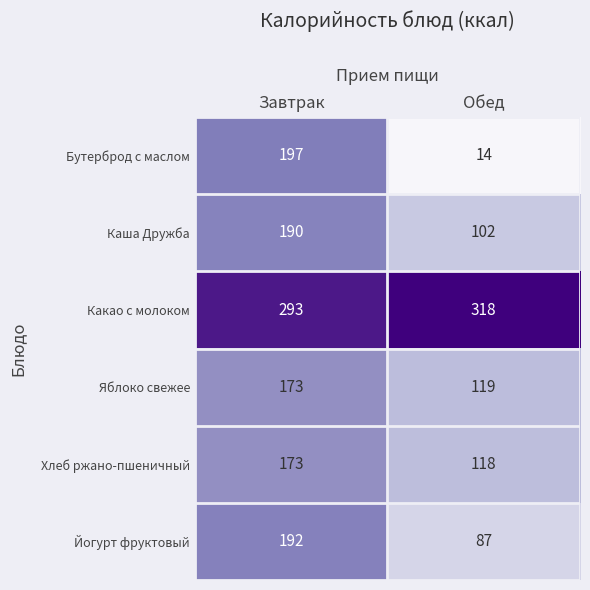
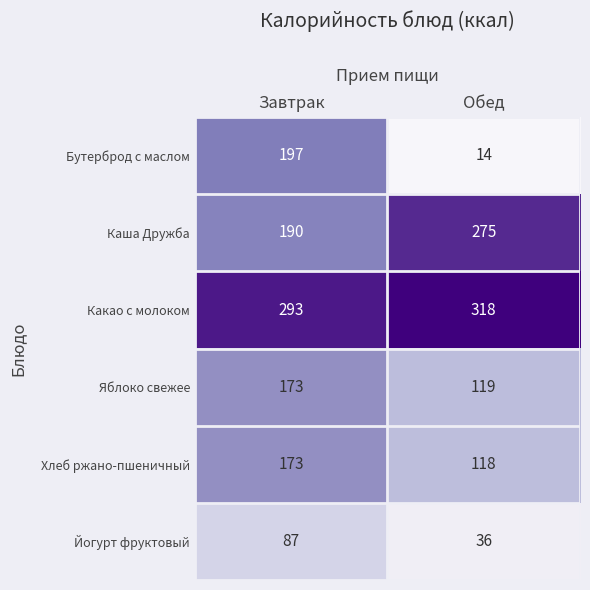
Каша Дружба, Обед: 102 -> 275
Йогурт фруктовый, Завтрак: 192 -> 87
Йогурт фруктовый, Обед: 87 -> 36
